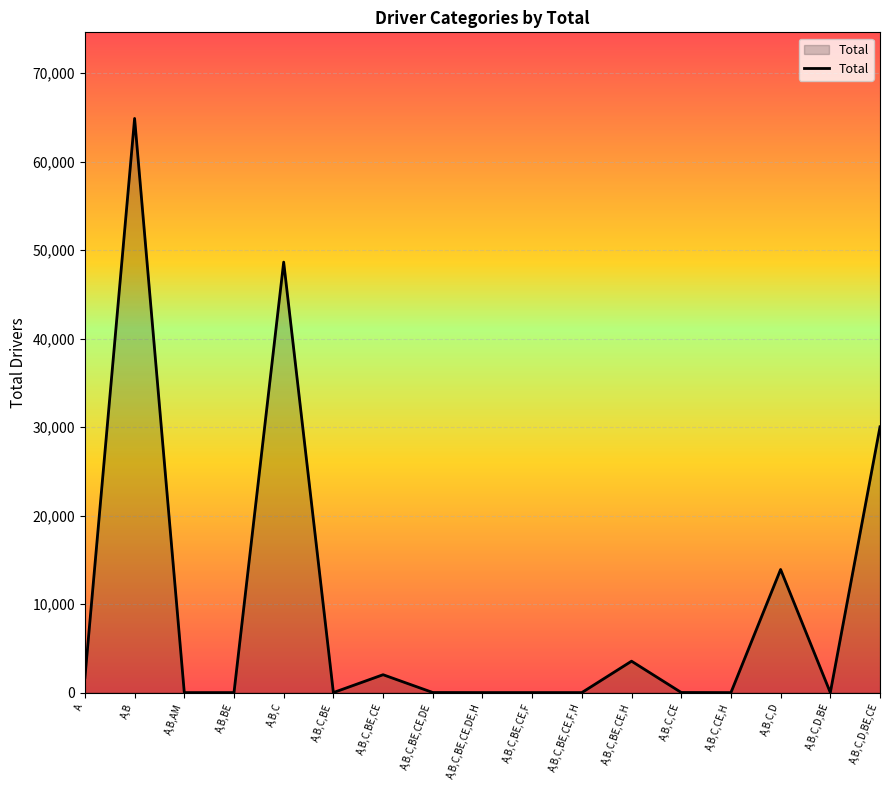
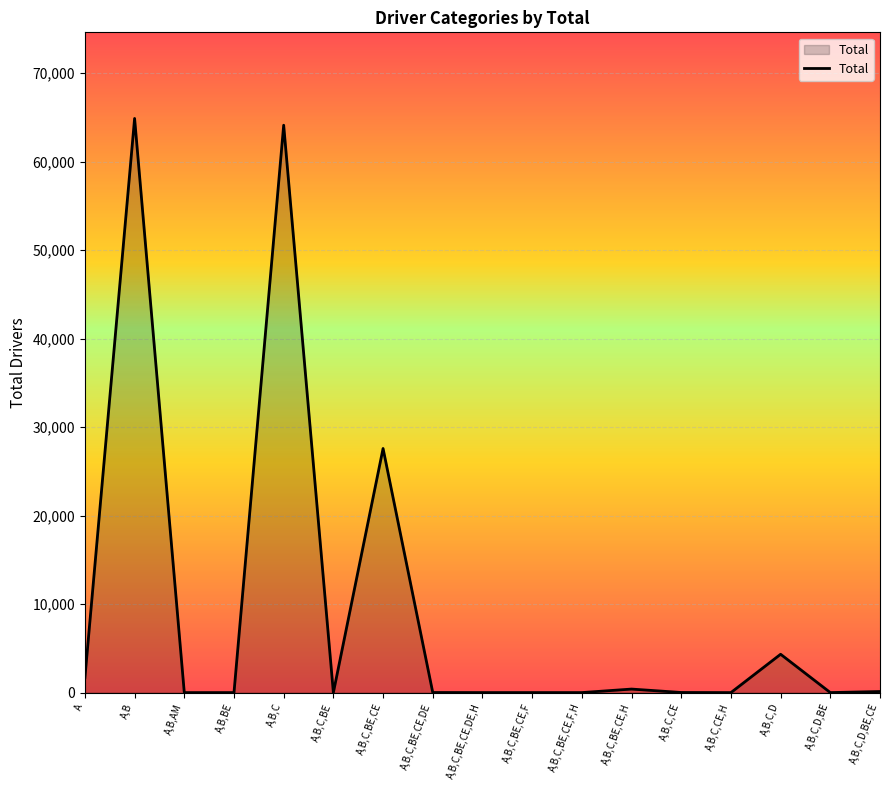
A,B,C: 49,000 -> 64,000
A,B,C,BE,CE: 2,000 -> 28,000
A,B,C,BE,CE,H: 4,000 -> 0
A,B,C,D: 14,000 -> 4,000
A,B,C,D,BE,CE: 30,000 -> 0
